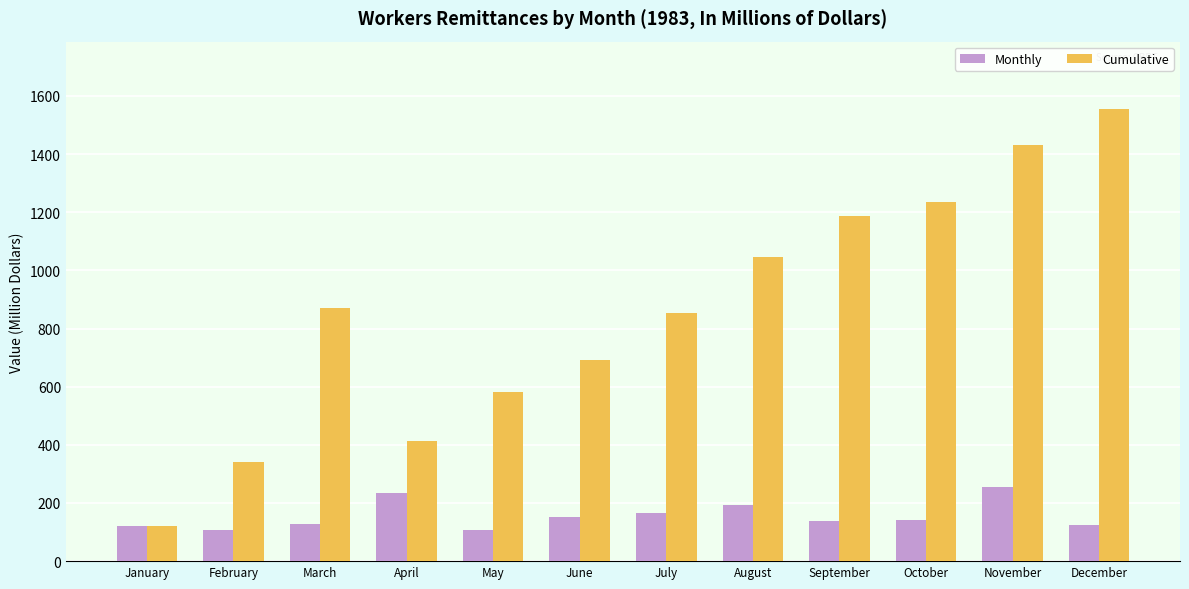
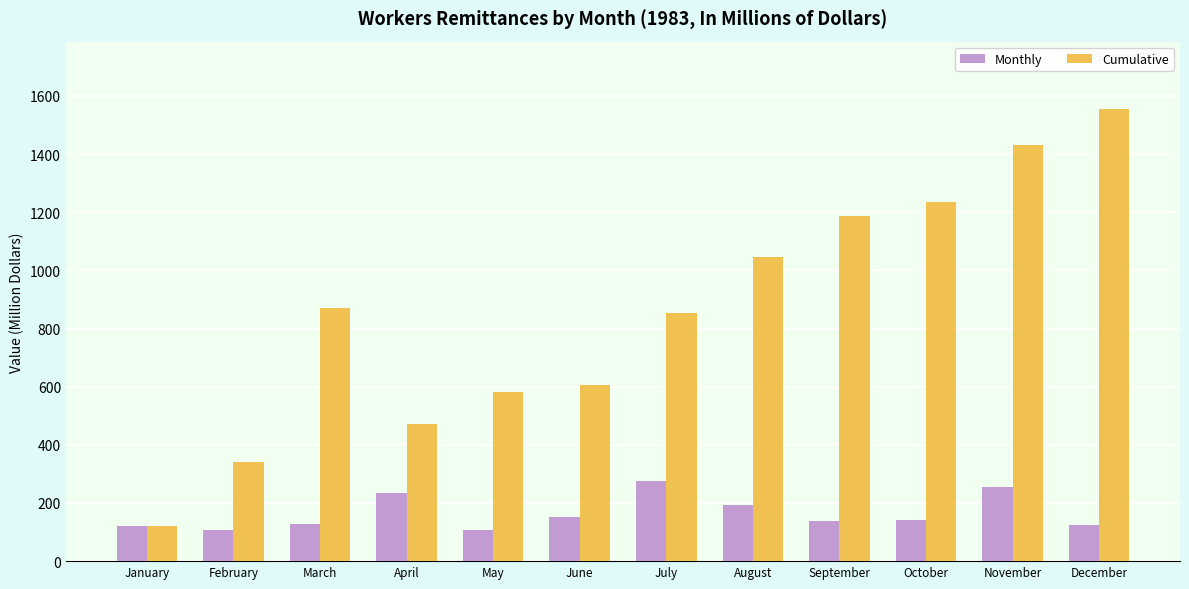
Cumulative, April: 410 -> 470
Cumulative, June: 690 -> 600
Monthly, July: 160 -> 280
